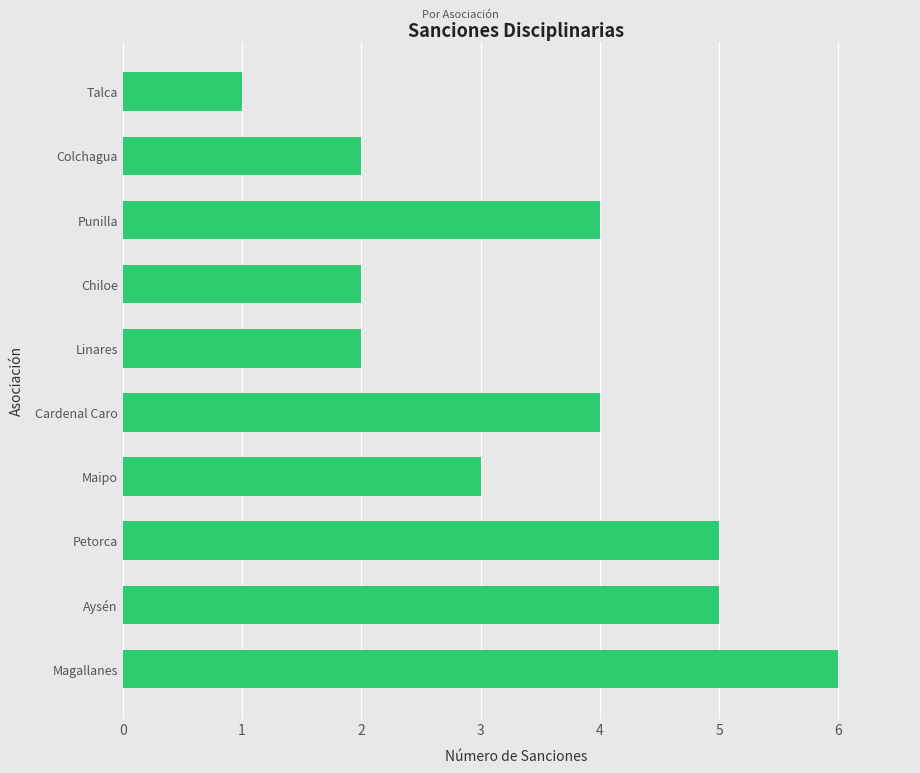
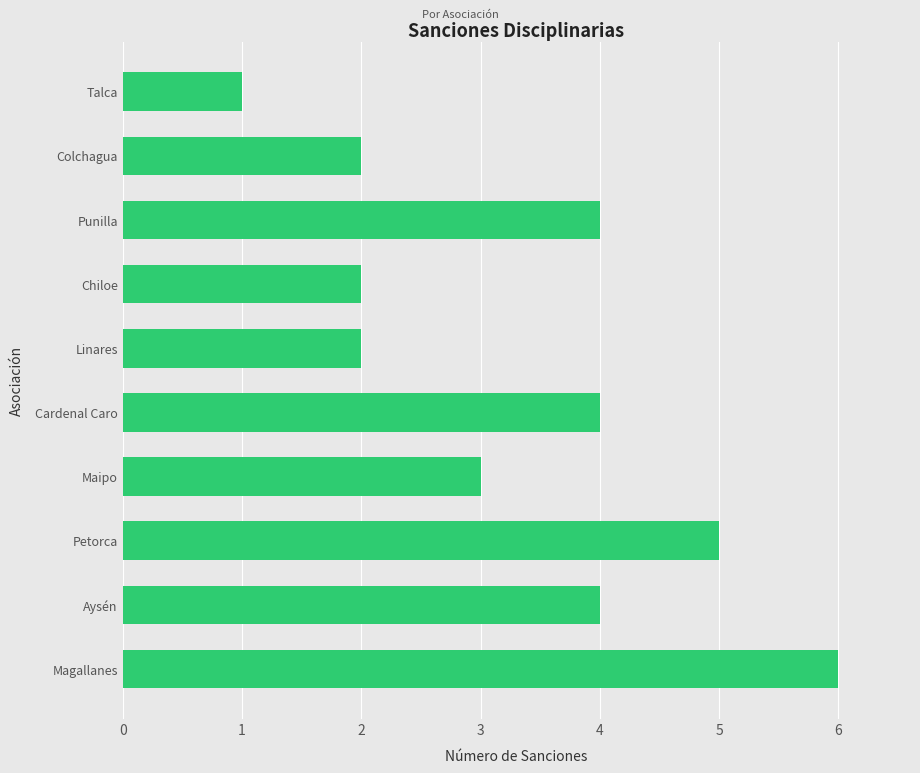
Aysén: 5 -> 4
